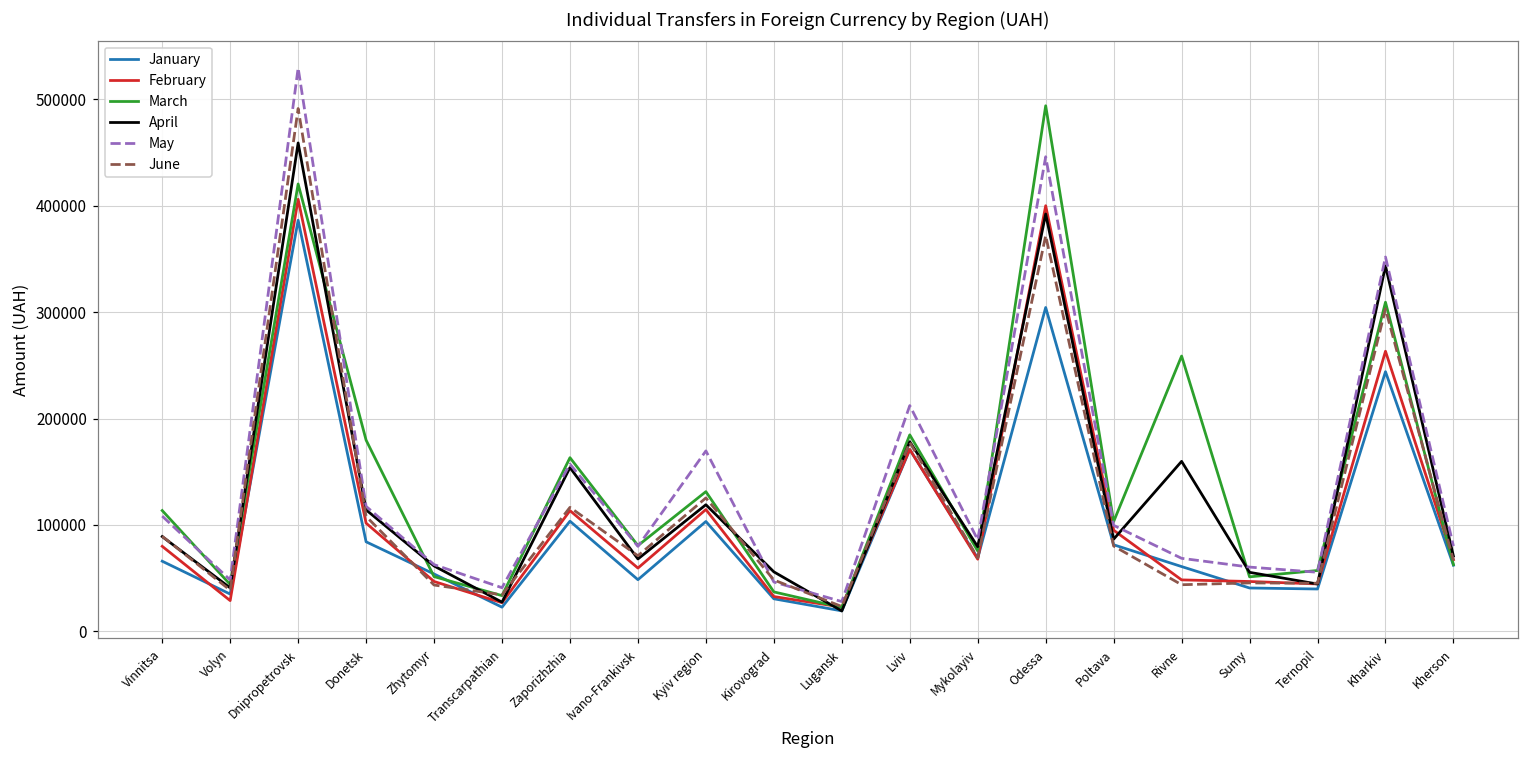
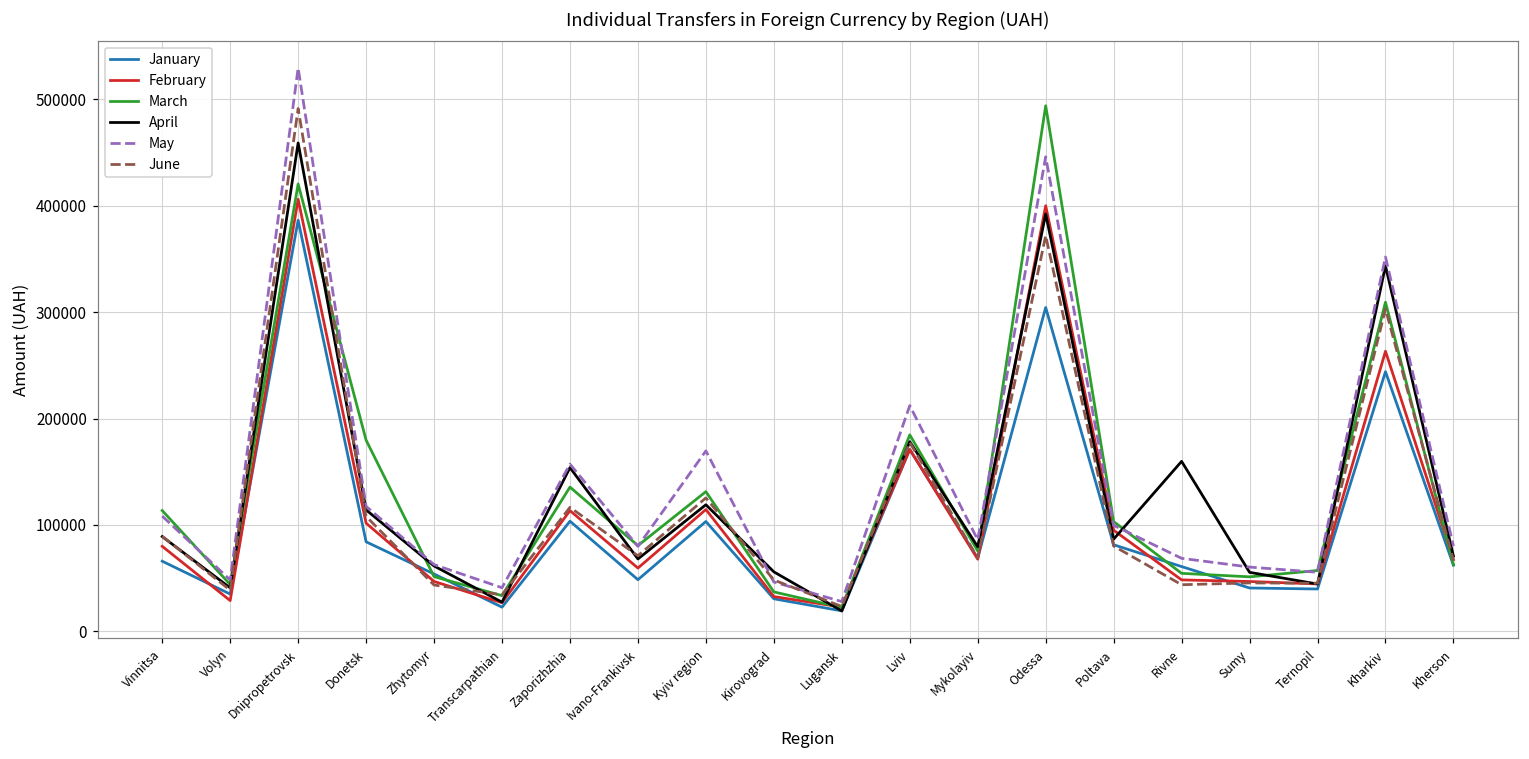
March, Zaporizhzhia: 160000 -> 140000
March, Rivne: 260000 -> 50000
